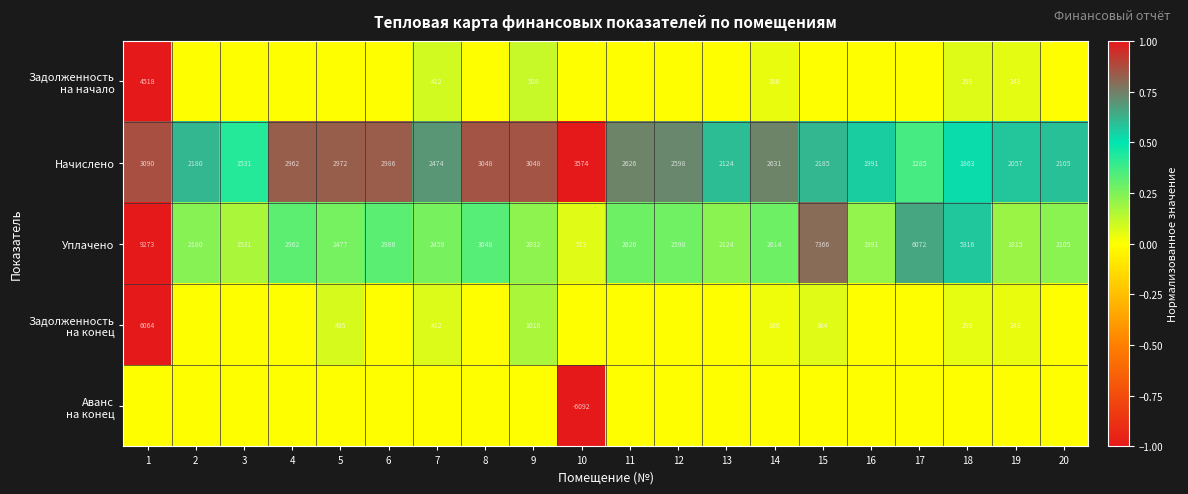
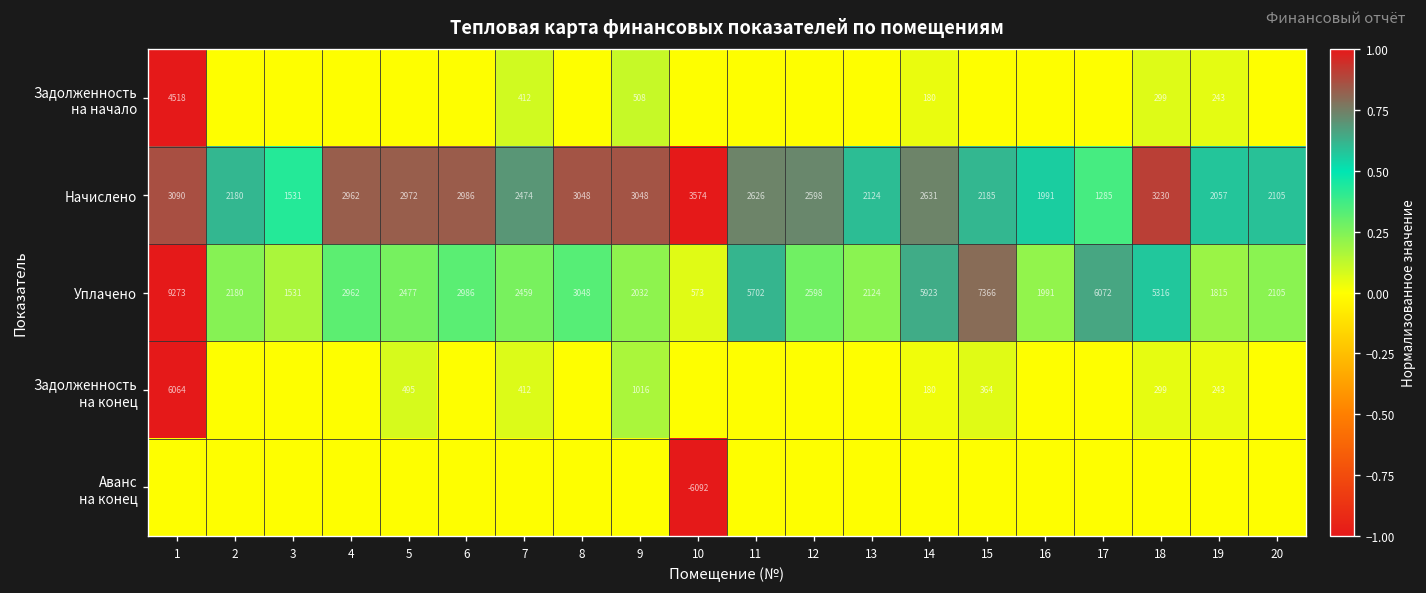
Начислено, 18: 1863 -> 3230
Уплачено, 11: 2626 -> 5702
Уплачено, 14: 2614 -> 5923
